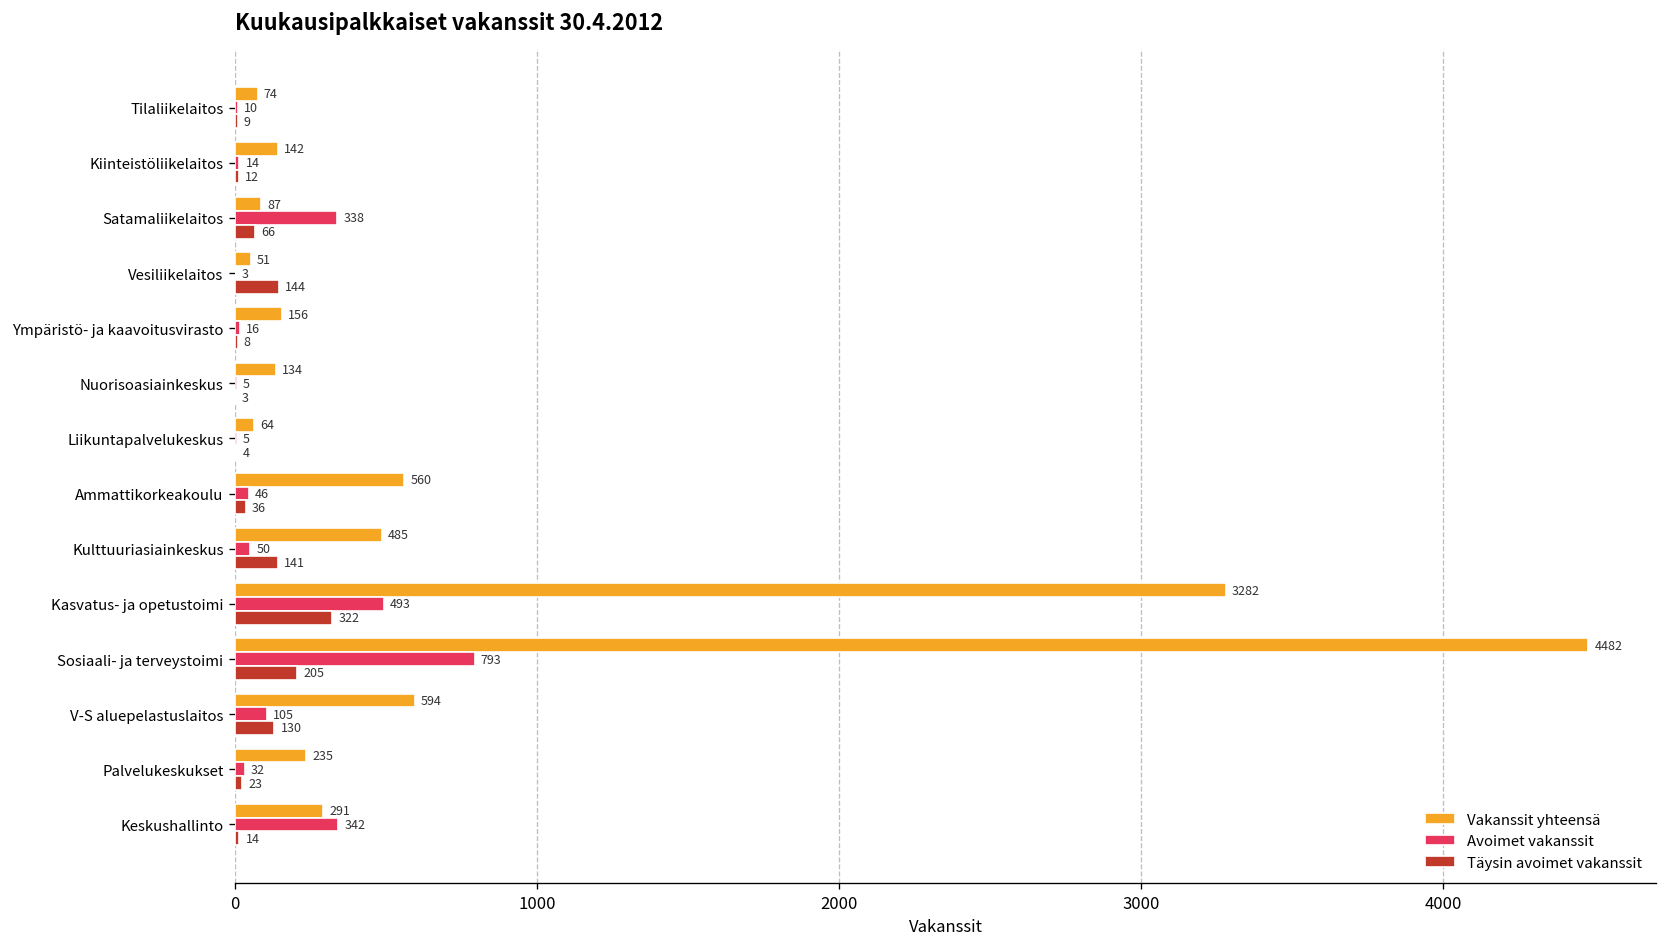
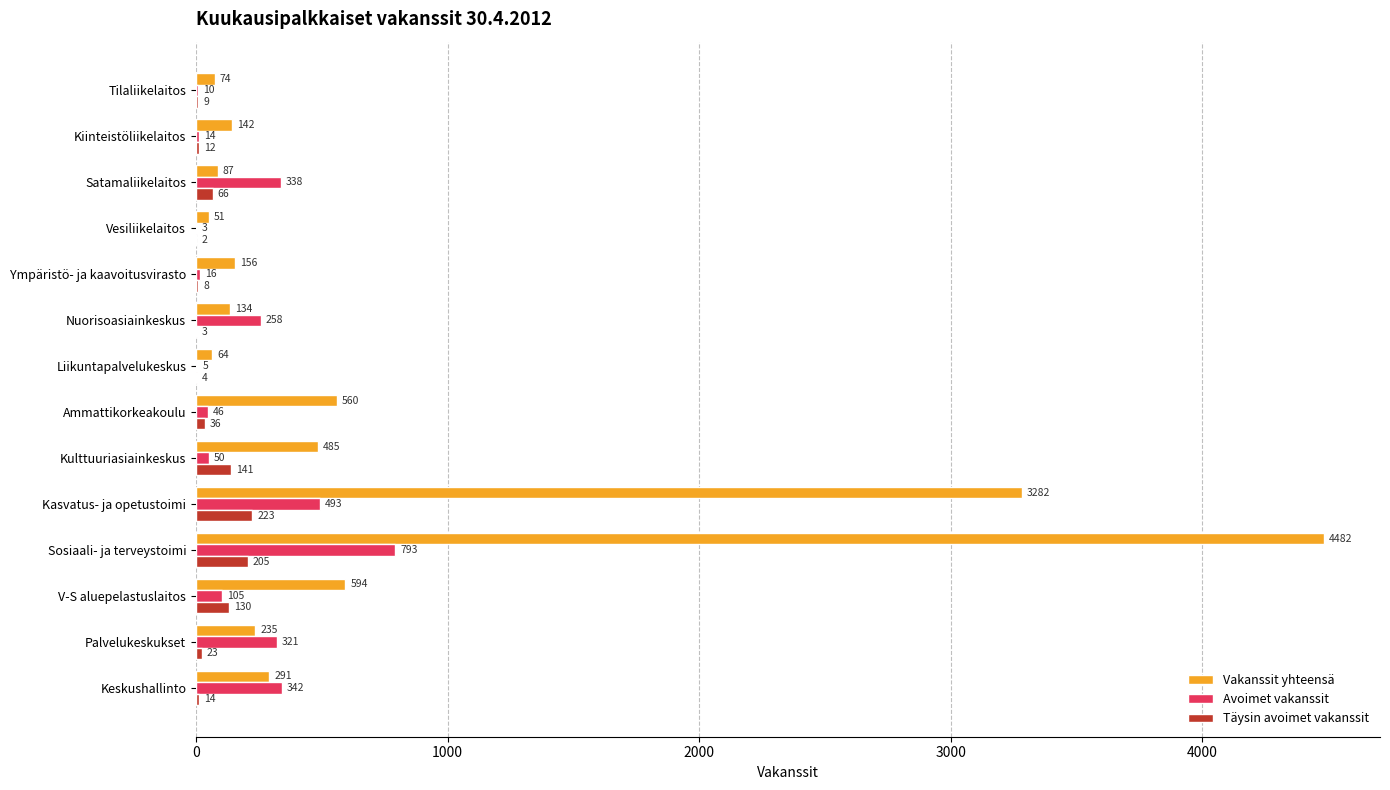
Täysin avoimet vakanssit, Vesiliikelaitos: 144 -> 2
Avoimet vakanssit, Nuorisoasiainkeskus: 5 -> 258
Täysin avoimet vakanssit, Kasvatus- ja opetustoimi: 322 -> 223
Avoimet vakanssit, Palvelukeskukset: 32 -> 321
